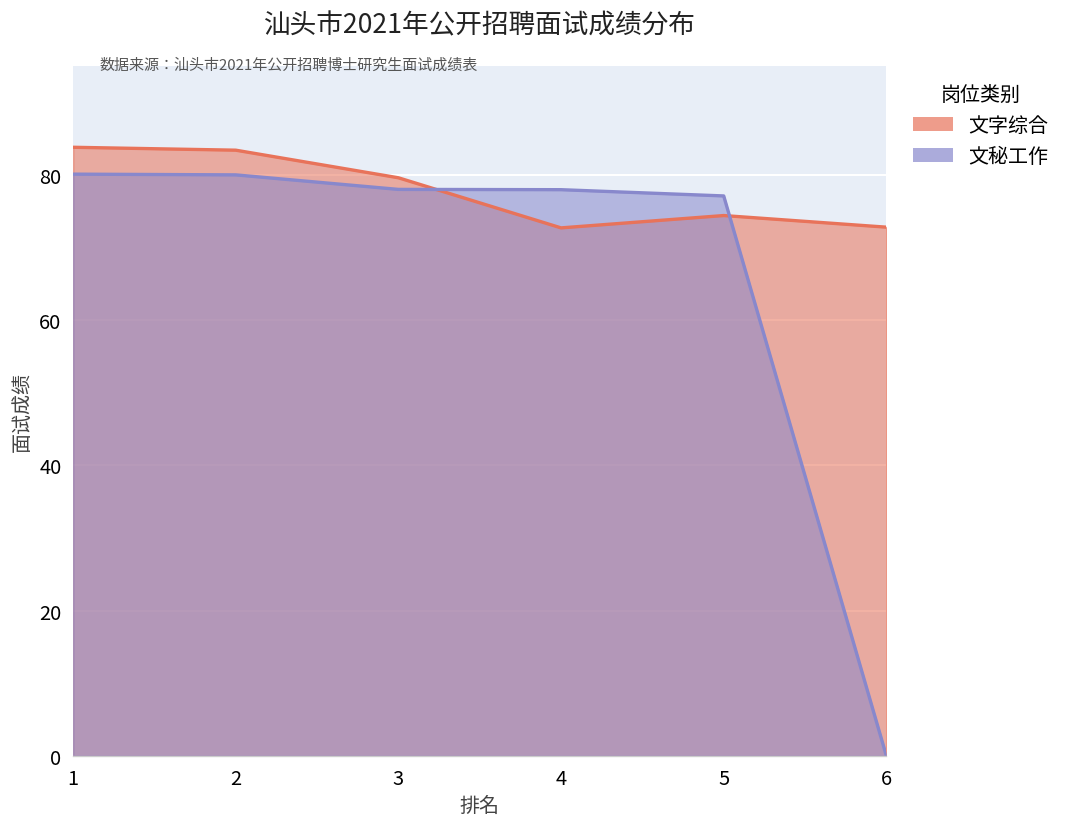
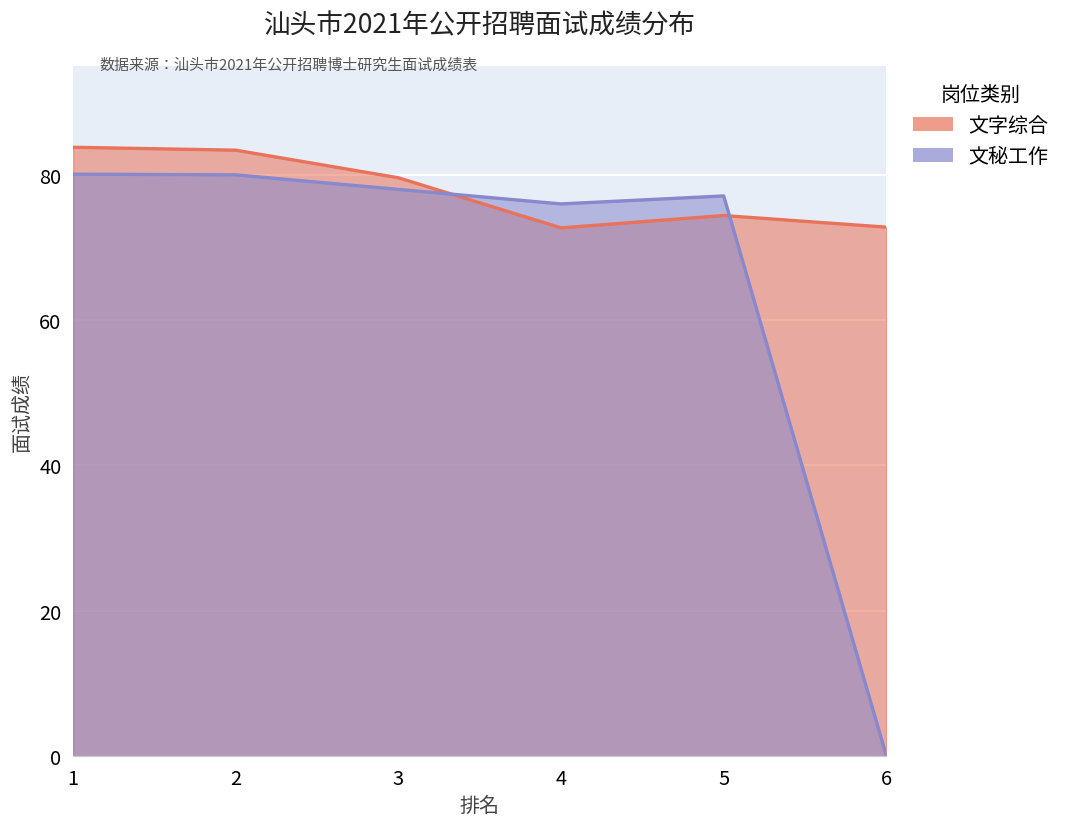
文秘工作, 4: 78 -> 76
